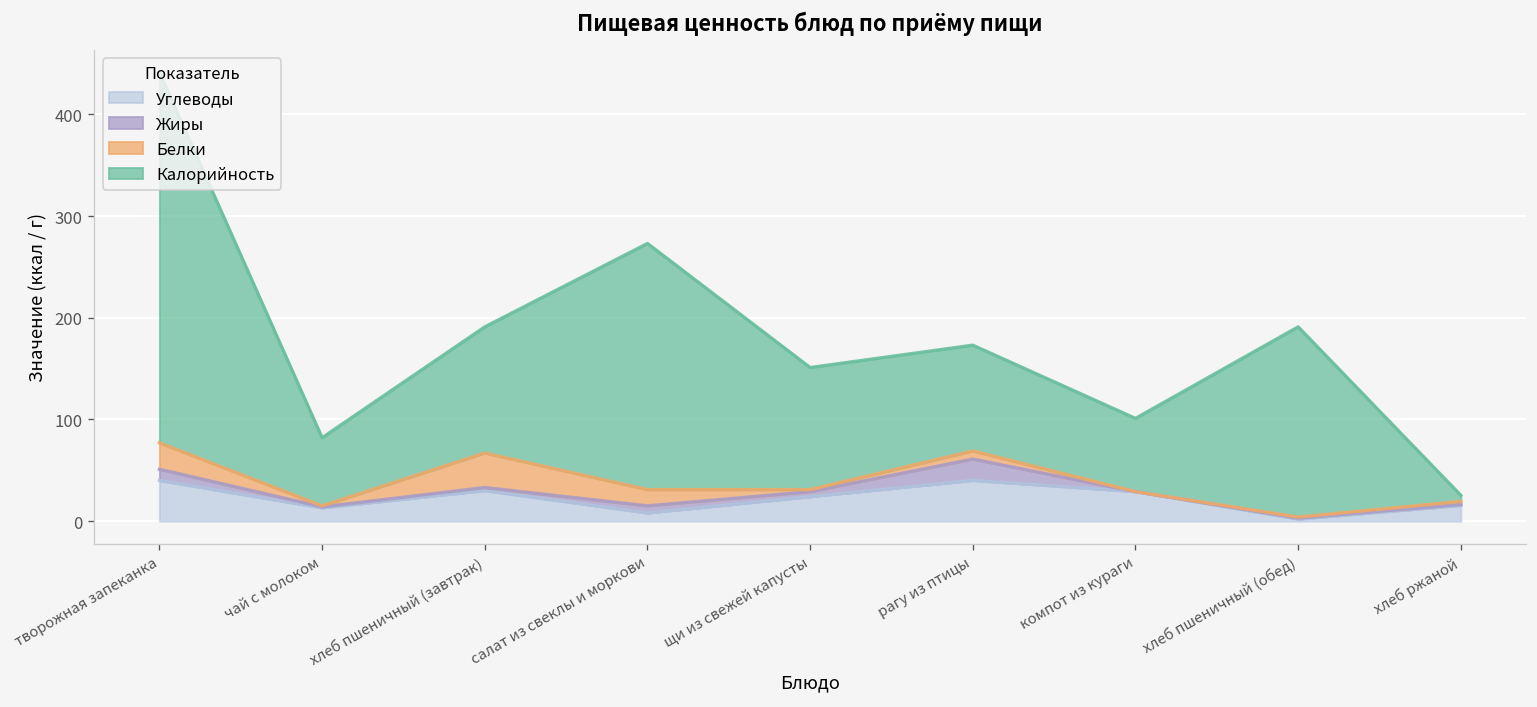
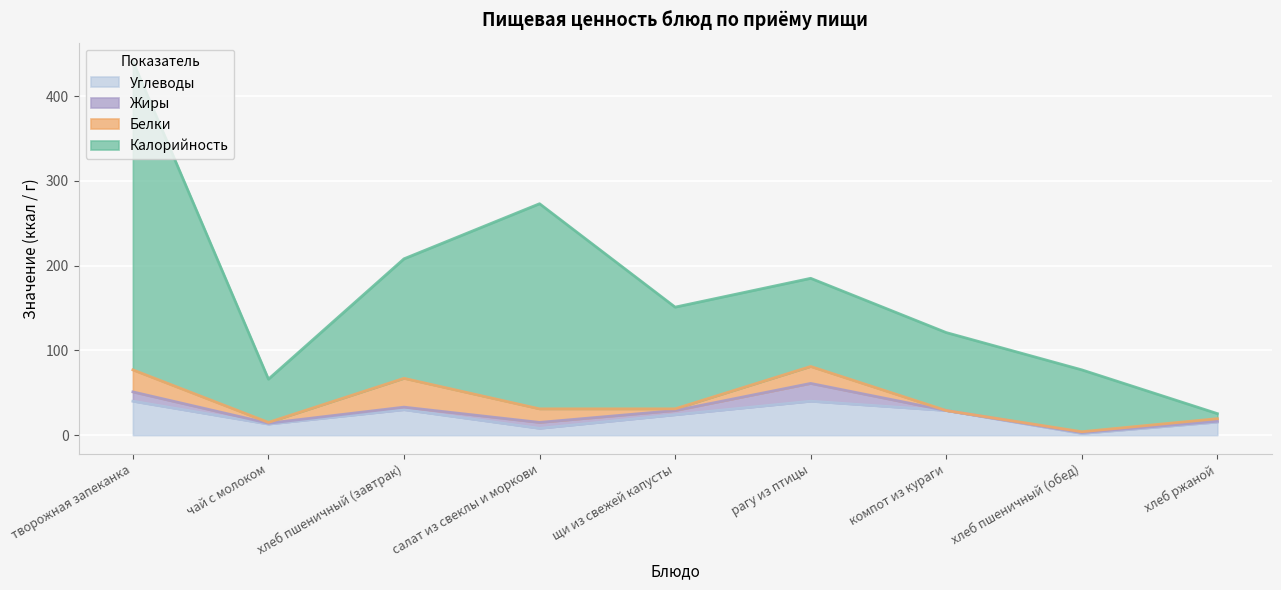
Калорийность, чай с молоком: 70 -> 50
Калорийность, хлеб пшеничный (завтрак): 120 -> 140
Белки, рагу из птицы: 10 -> 20
Калорийность, компот из кураги: 70 -> 90
Калорийность, хлеб пшеничный (обед): 190 -> 70
